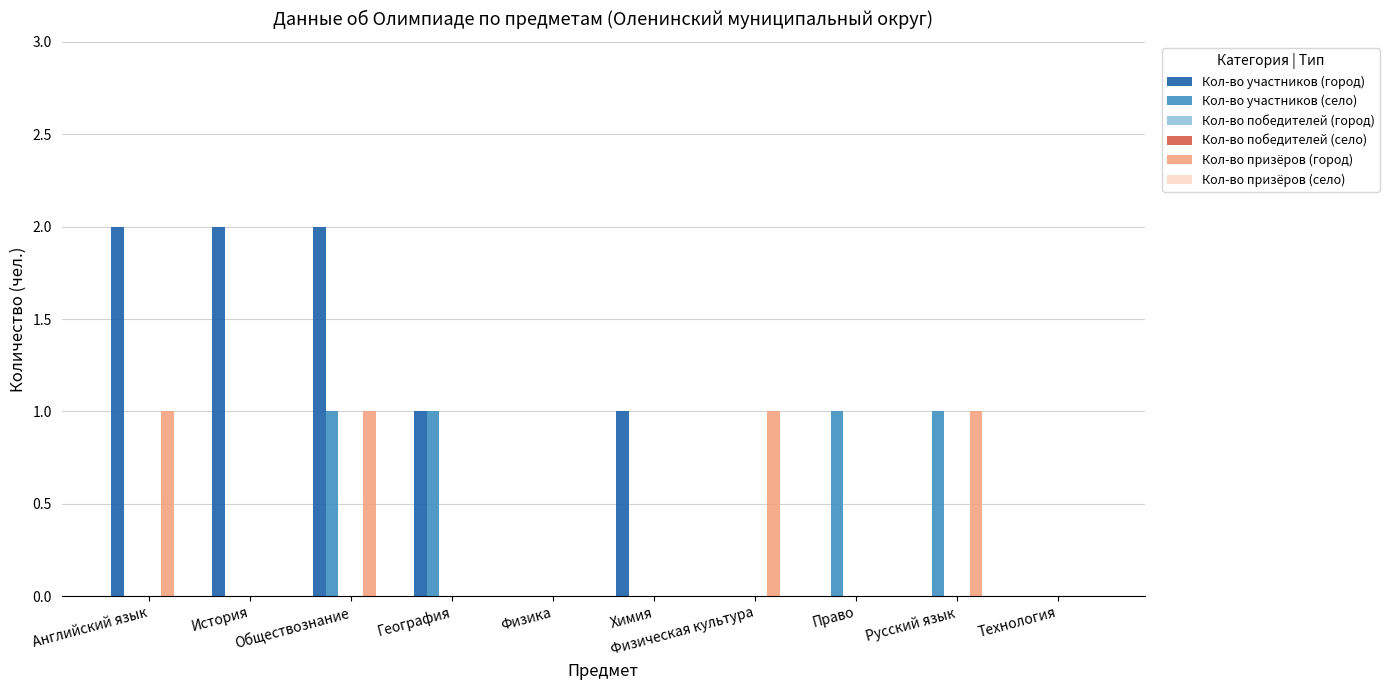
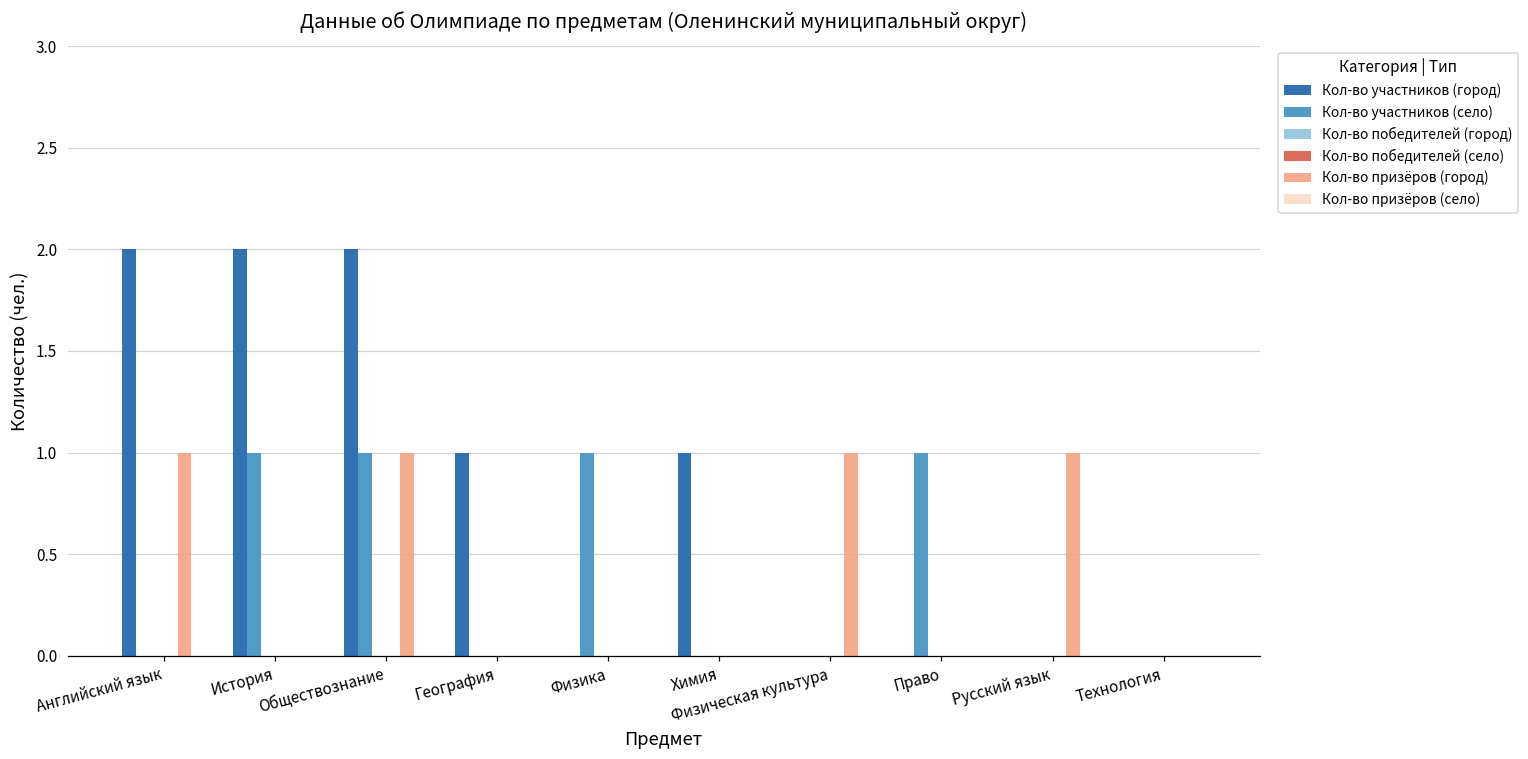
Кол-во участников (село), История: 0 -> 1
Кол-во участников (село), География: 1 -> 0
Кол-во участников (село), Физика: 0 -> 1
Кол-во участников (село), Русский язык: 1 -> 0
